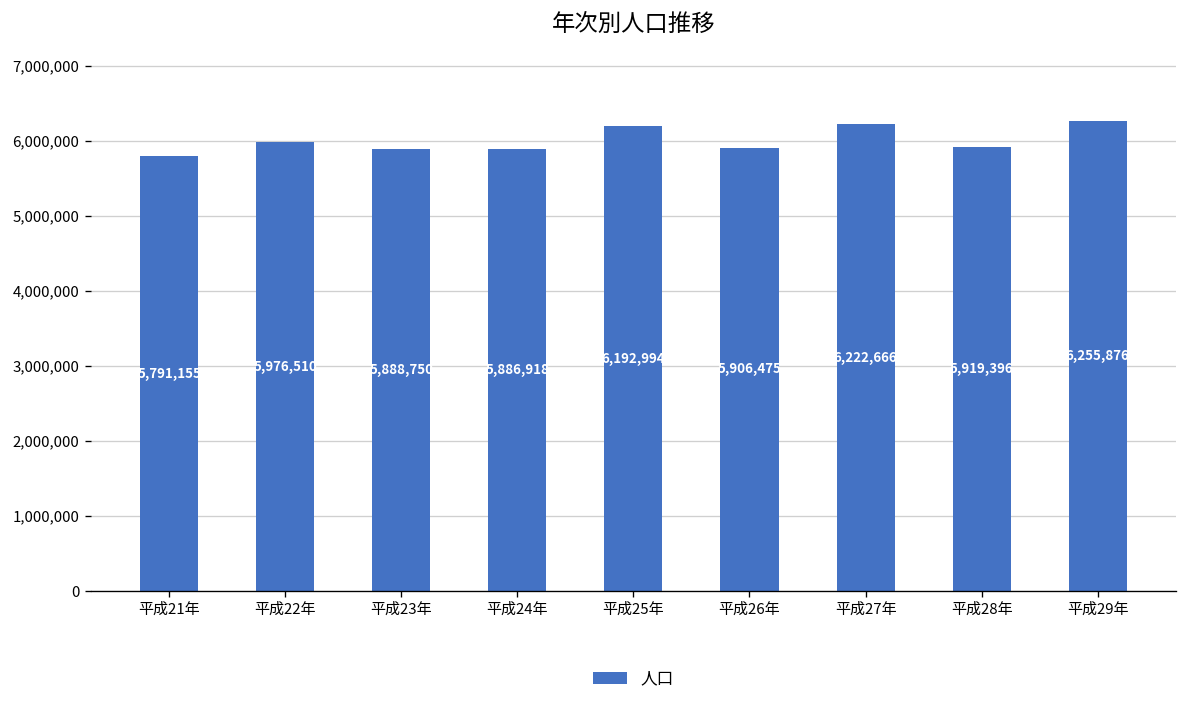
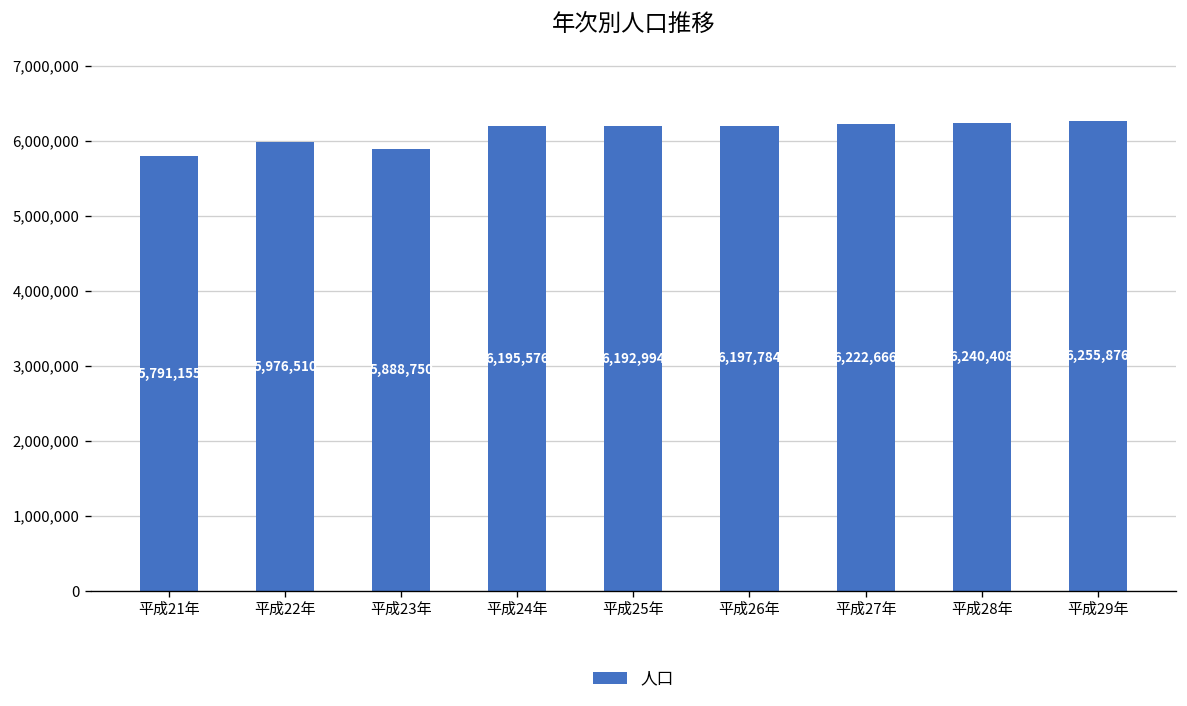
平成24年: 5,886,918 -> 6,195,576
平成26年: 5,906,475 -> 6,197,784
平成28年: 5,919,396 -> 6,240,408
